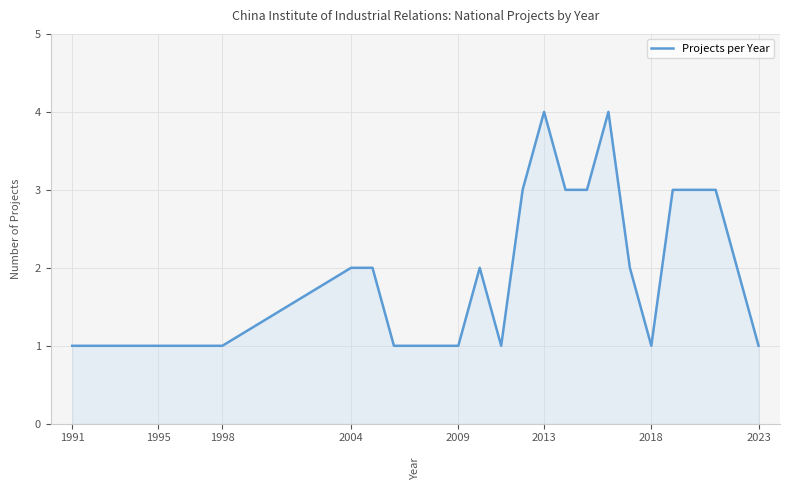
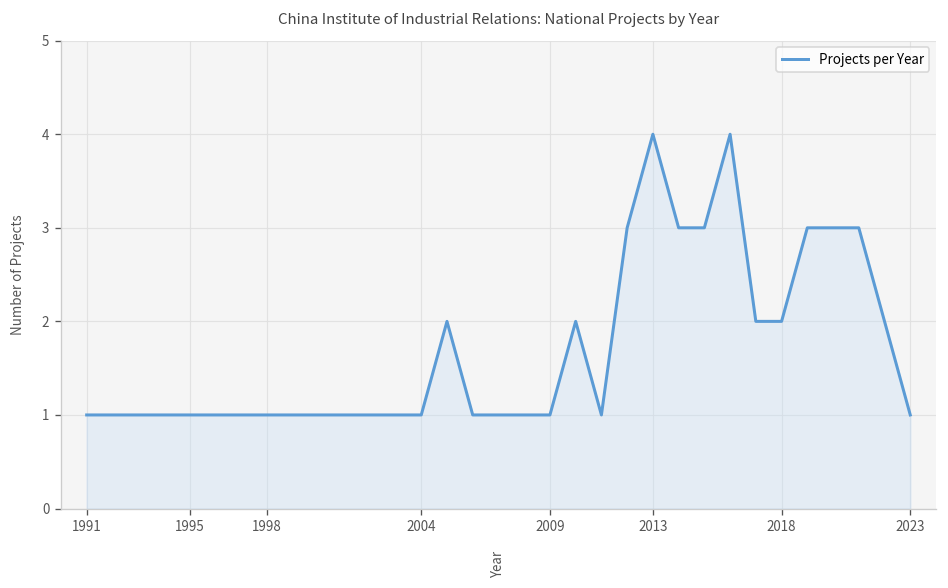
2004: 2 -> 1
2018: 1 -> 2
